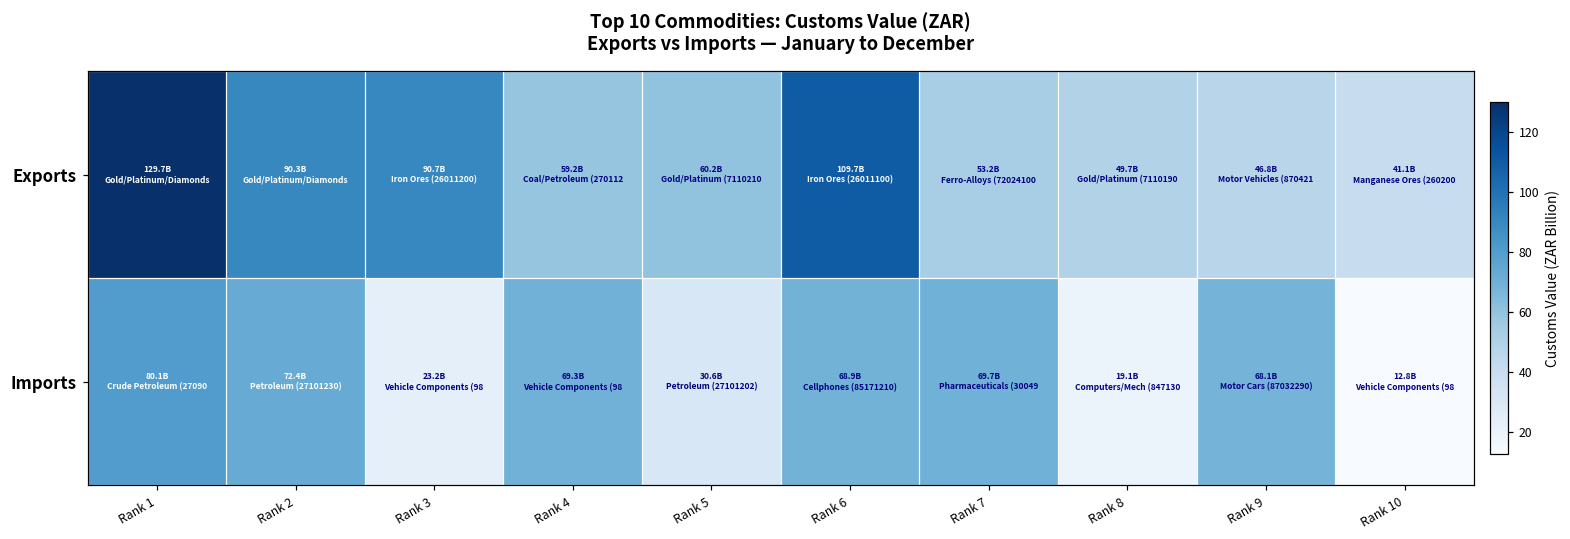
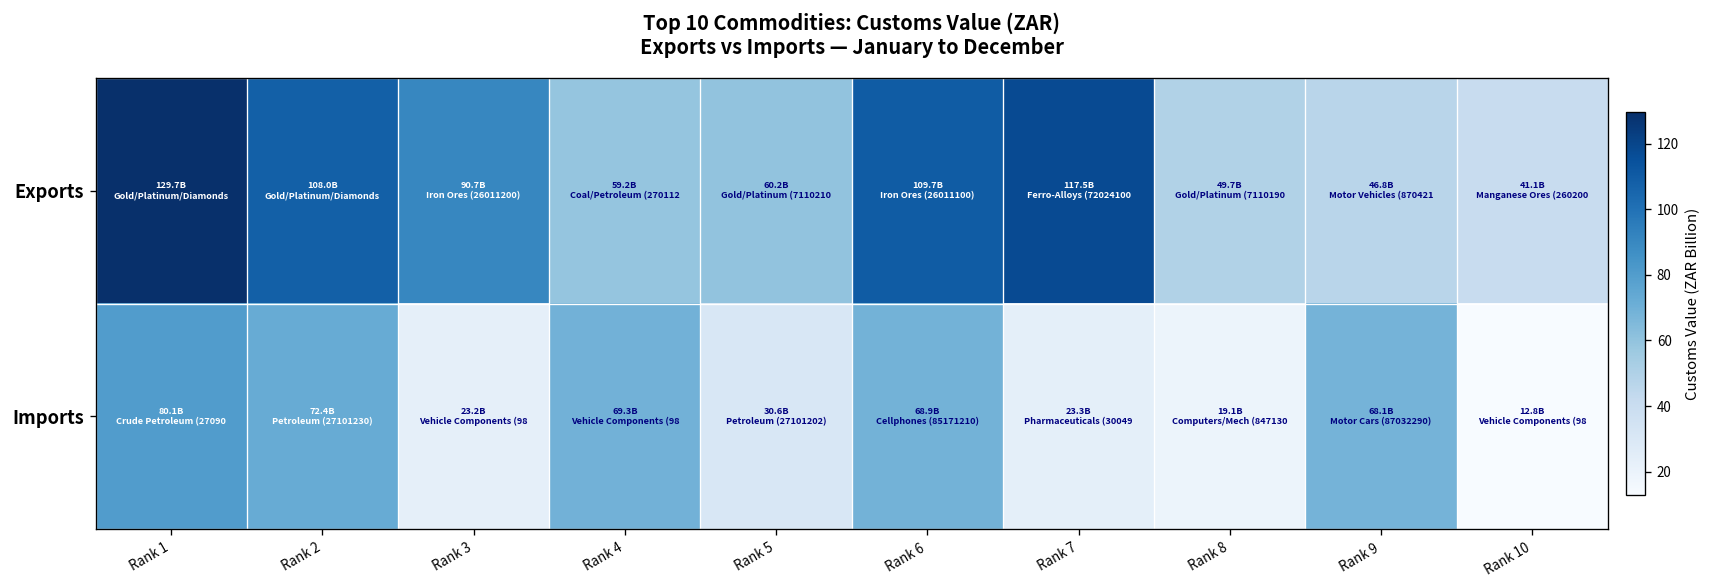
Exports, Rank 2: 90.3B -> 108.0B
Exports, Rank 7: 53.2B -> 117.5B
Imports, Rank 7: 69.7B -> 23.3B
